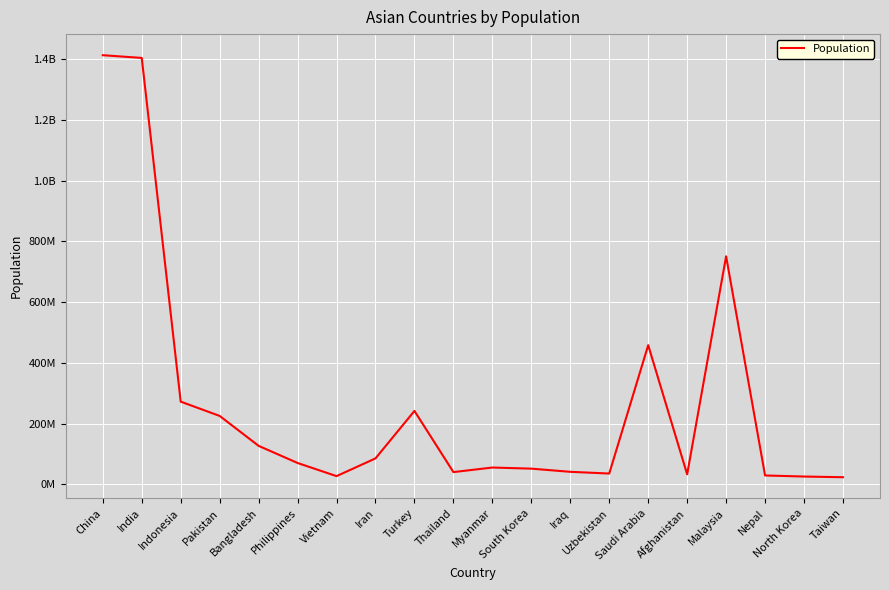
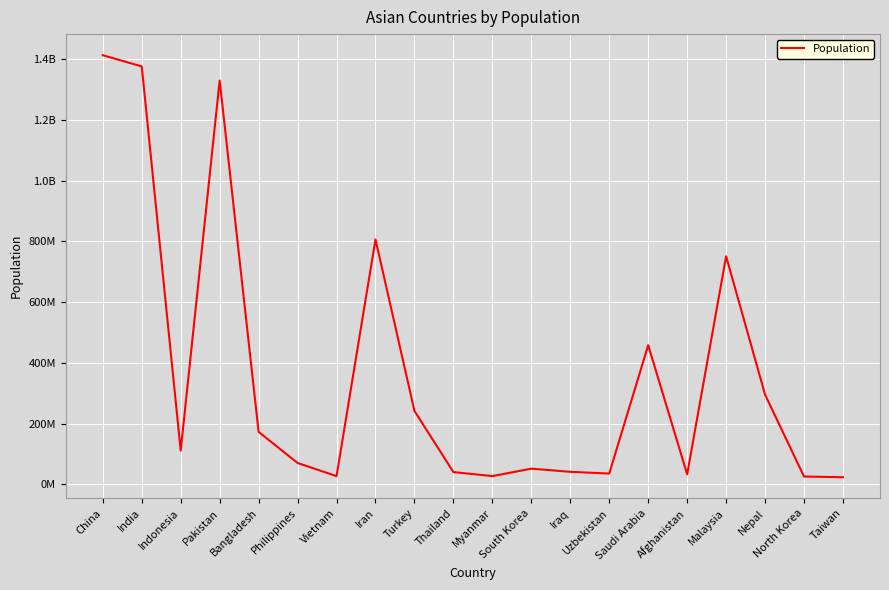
India: 1400000000 -> 1380000000
Indonesia: 270000000 -> 110000000
Pakistan: 230000000 -> 1330000000
Bangladesh: 130000000 -> 170000000
Iran: 90000000 -> 810000000
Myanmar: 60000000 -> 30000000
Nepal: 30000000 -> 300000000
